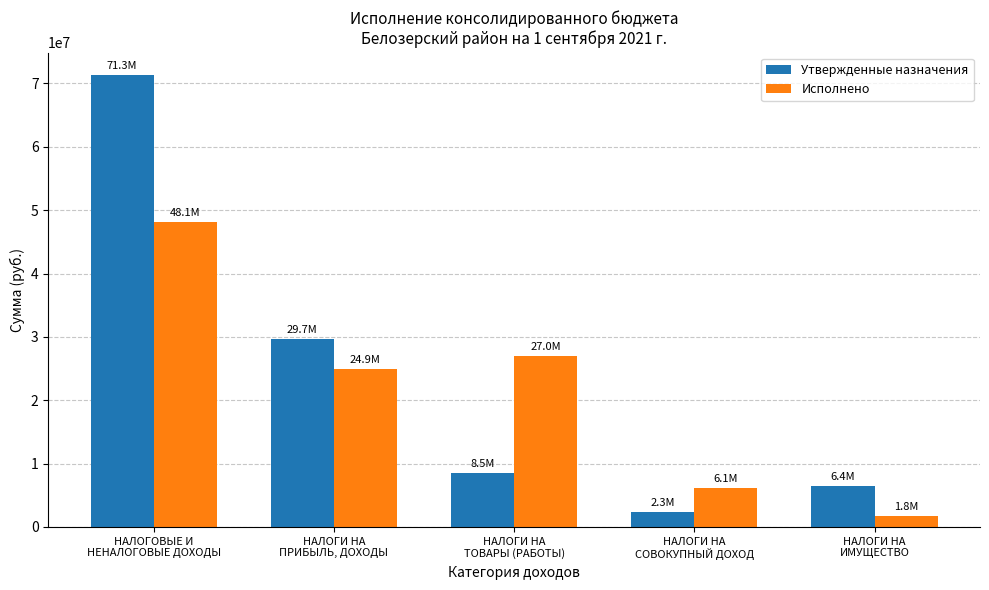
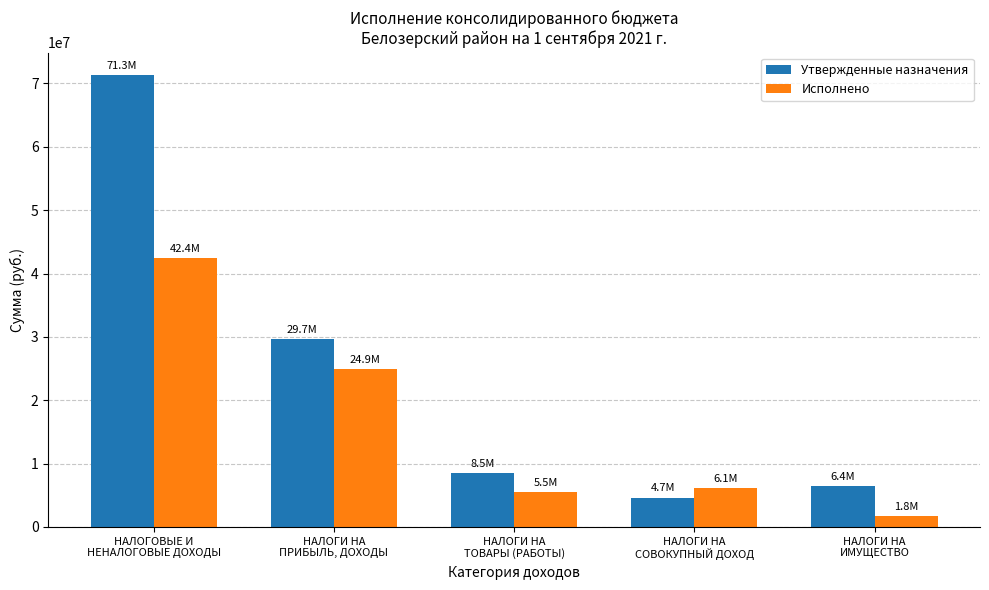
Исполнено, НАЛОГОВЫЕ И НЕНАЛОГОВЫЕ ДОХОДЫ: 48.1M -> 42.4M
Исполнено, НАЛОГИ НА ТОВАРЫ (РАБОТЫ): 27.0M -> 5.5M
Утвержденные назначения, НАЛОГИ НА СОВОКУПНЫЙ ДОХОД: 2.3M -> 4.7M
